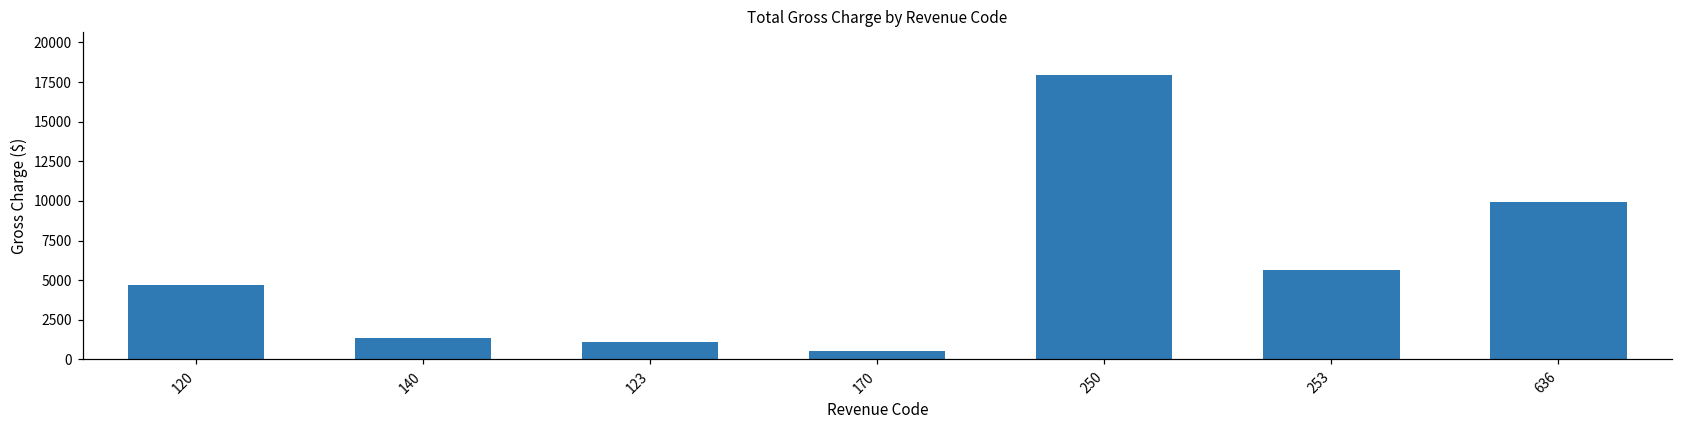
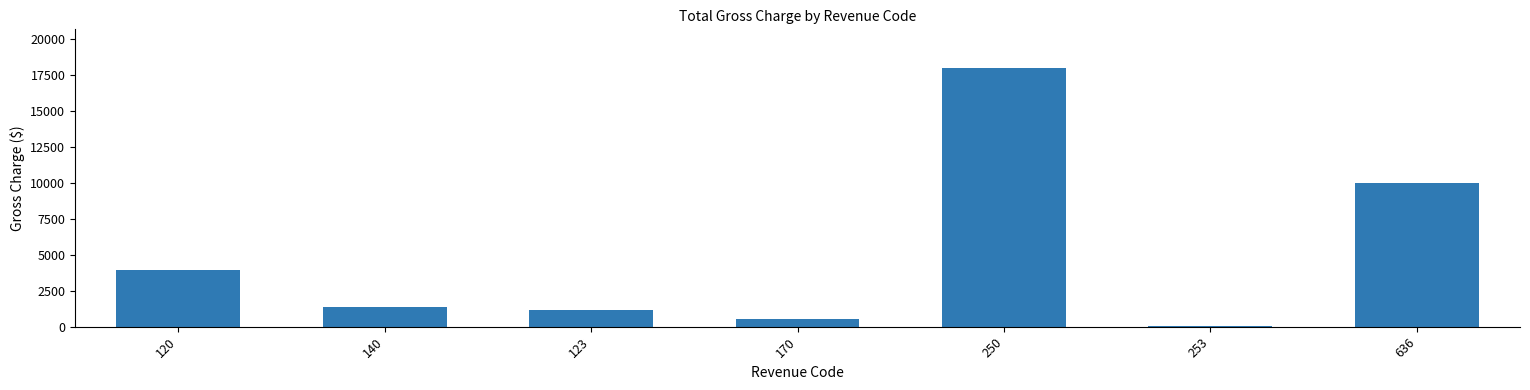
120: 4700 -> 4000
253: 5700 -> 100
